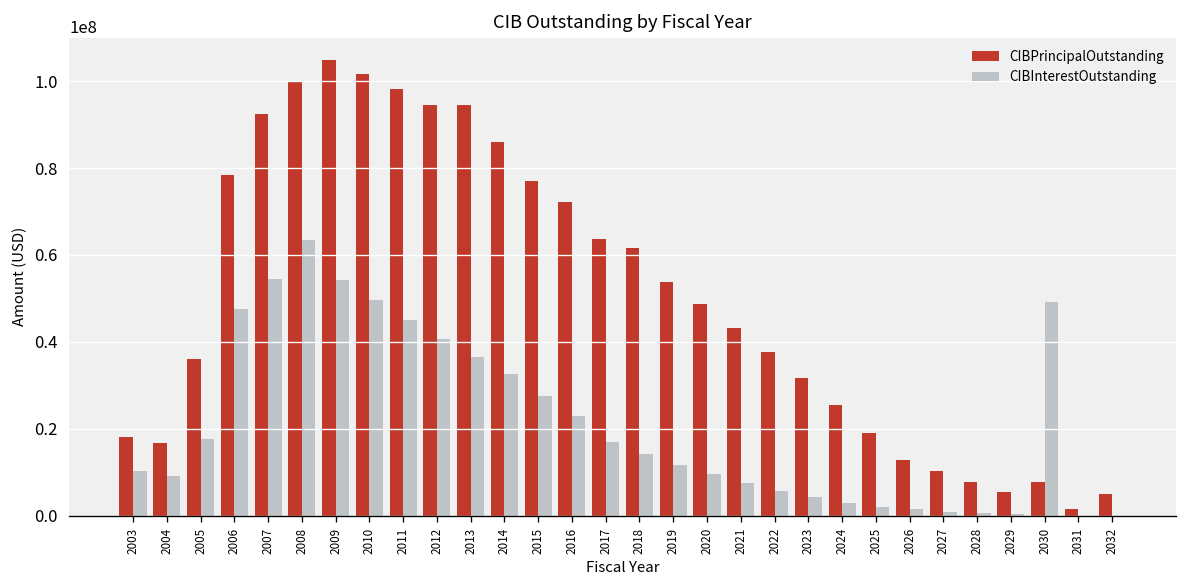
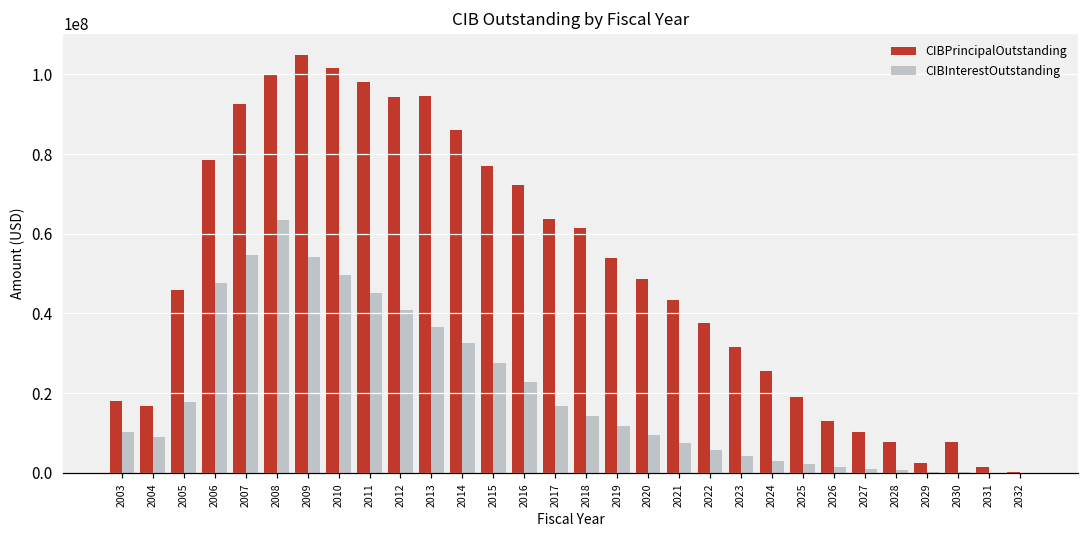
CIBPrincipalOutstanding, 2005: 36000000 -> 46000000
CIBPrincipalOutstanding, 2029: 5000000 -> 3000000
CIBInterestOutstanding, 2030: 49000000 -> 0
CIBPrincipalOutstanding, 2032: 5000000 -> 0
